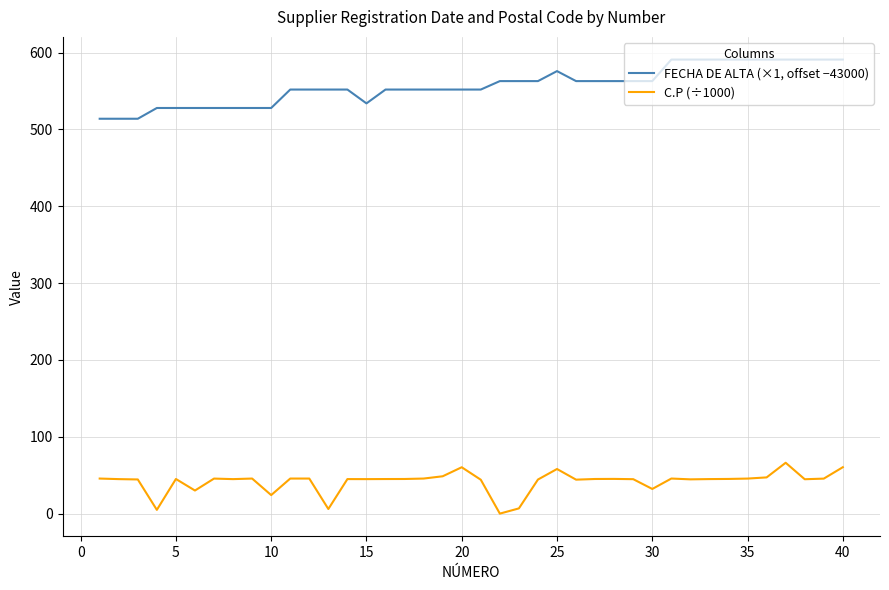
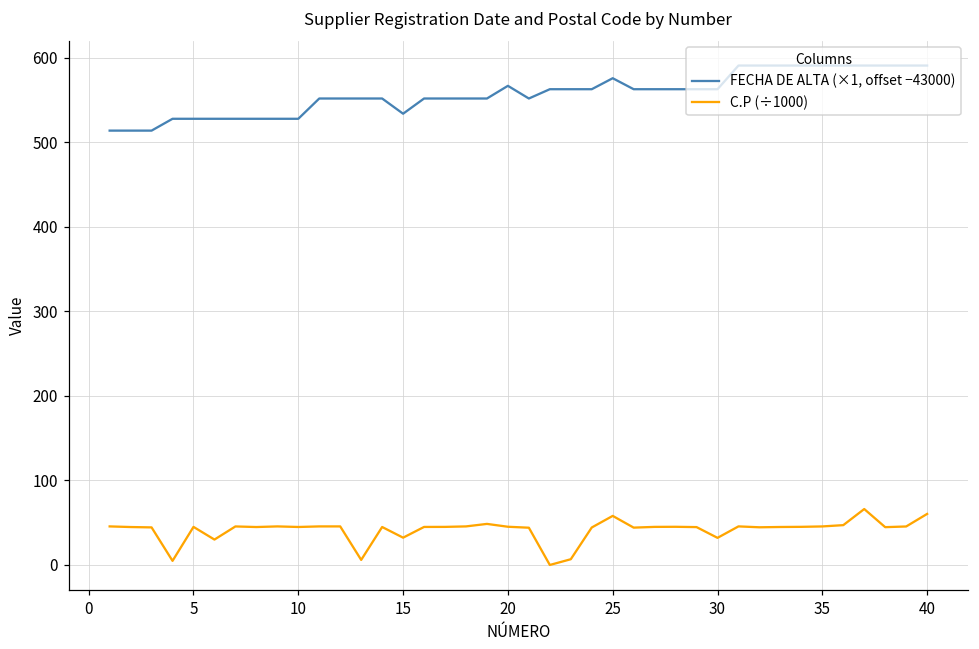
C.P (÷1000), 10: 20 -> 40
C.P (÷1000), 15: 40 -> 30
FECHA DE ALTA (×1, offset −43000), 20: 550 -> 570
C.P (÷1000), 20: 60 -> 50
